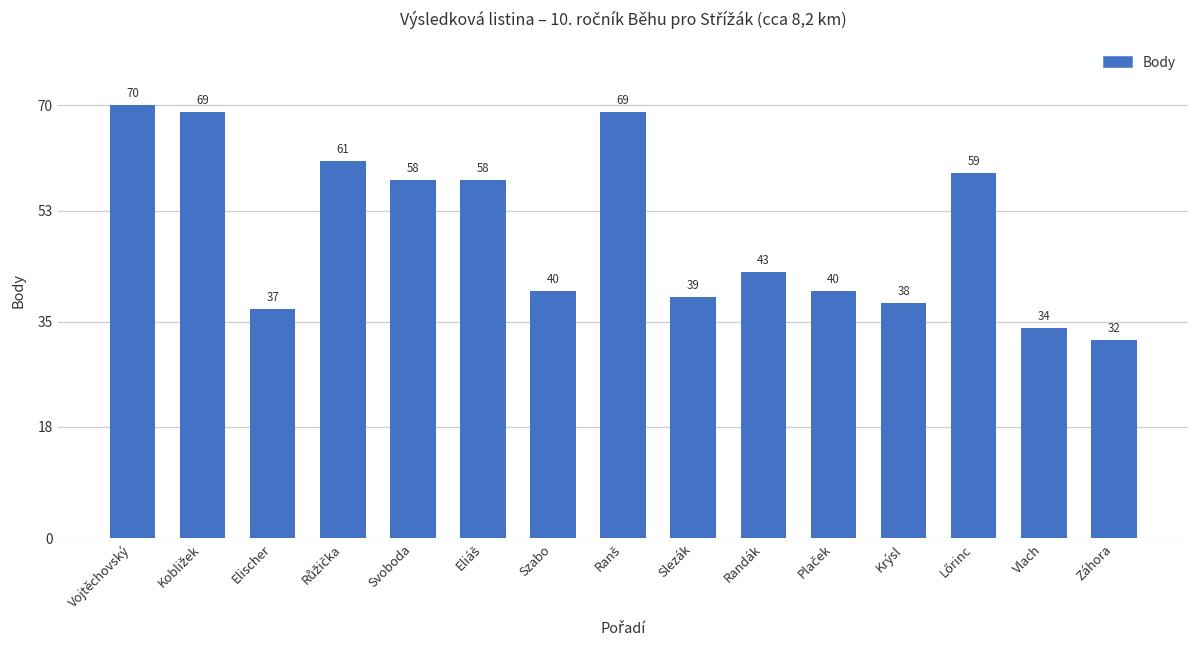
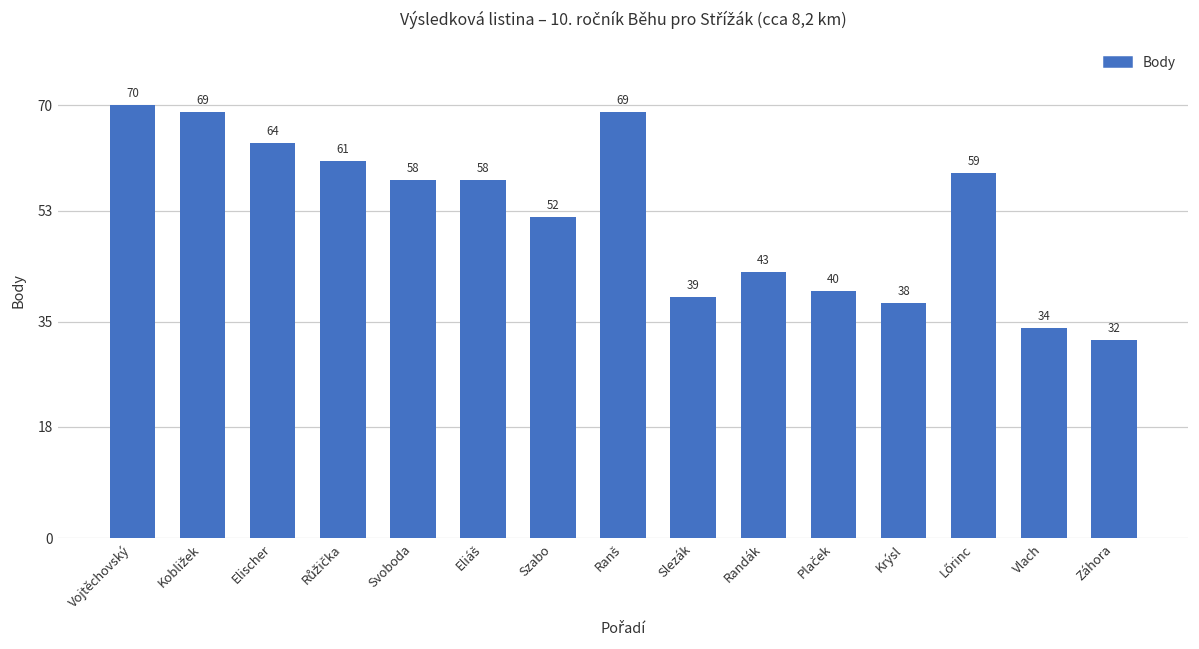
Elischer: 37 -> 64
Szabo: 40 -> 52
